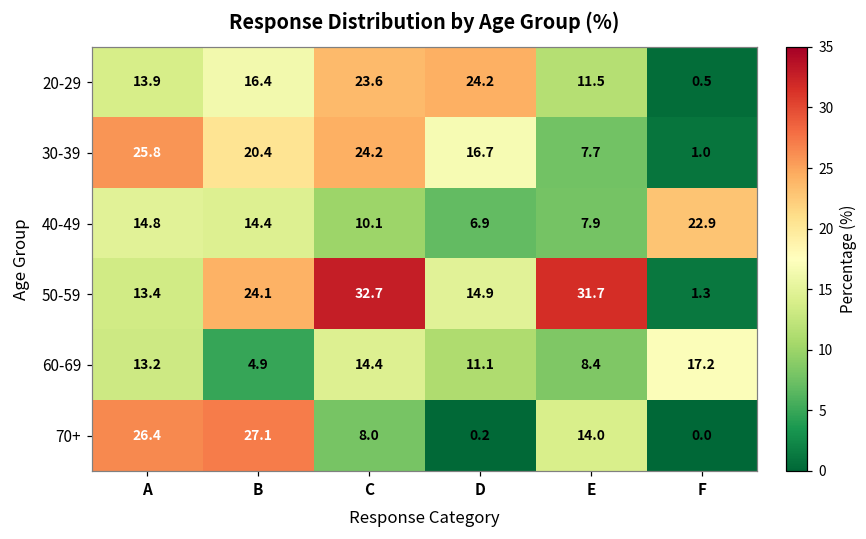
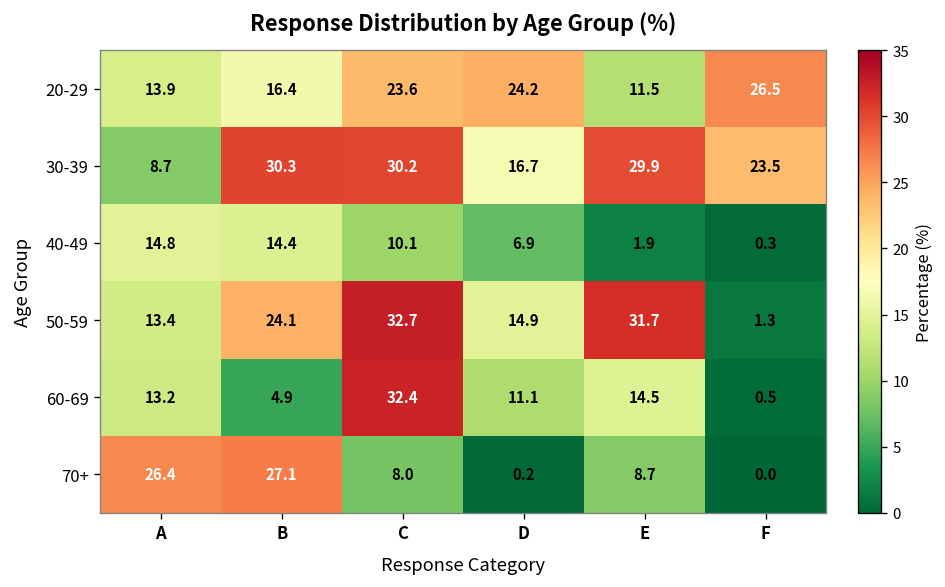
20-29, F: 0.5 -> 26.5
30-39, A: 25.8 -> 8.7
30-39, B: 20.4 -> 30.3
30-39, C: 24.2 -> 30.2
30-39, E: 7.7 -> 29.9
30-39, F: 1.0 -> 23.5
40-49, E: 7.9 -> 1.9
40-49, F: 22.9 -> 0.3
60-69, C: 14.4 -> 32.4
60-69, E: 8.4 -> 14.5
60-69, F: 17.2 -> 0.5
70+, E: 14.0 -> 8.7
